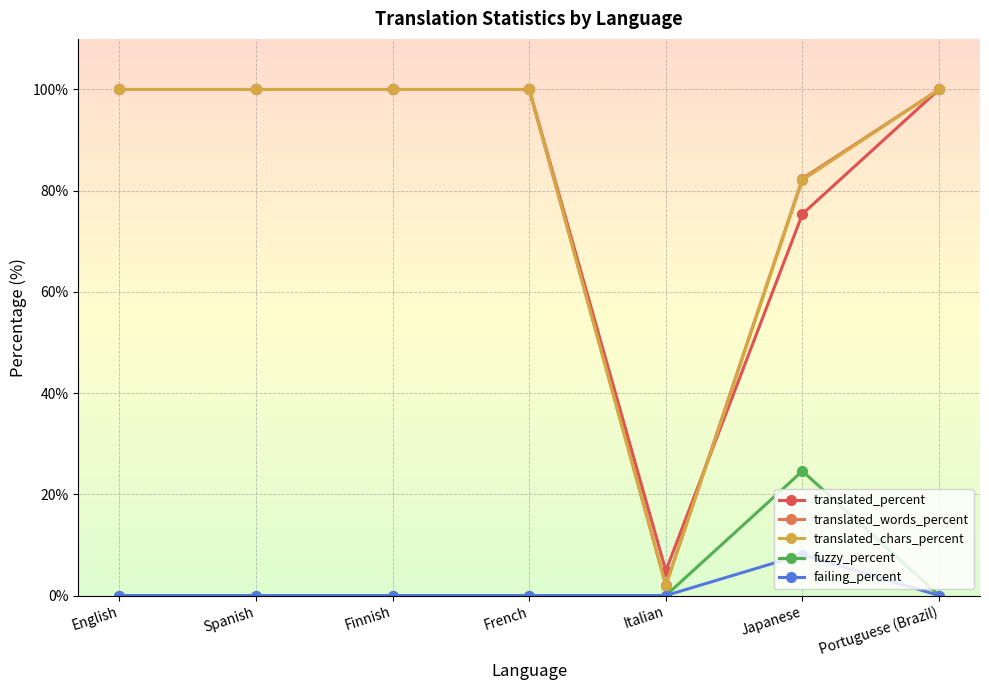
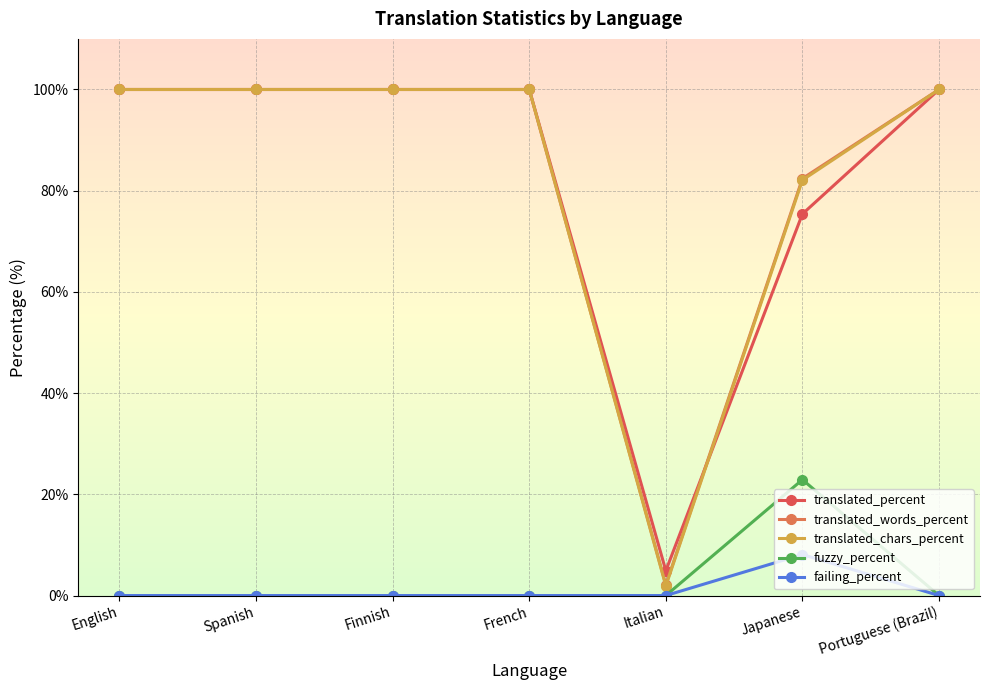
fuzzy_percent, Japanese: 25% -> 23%
